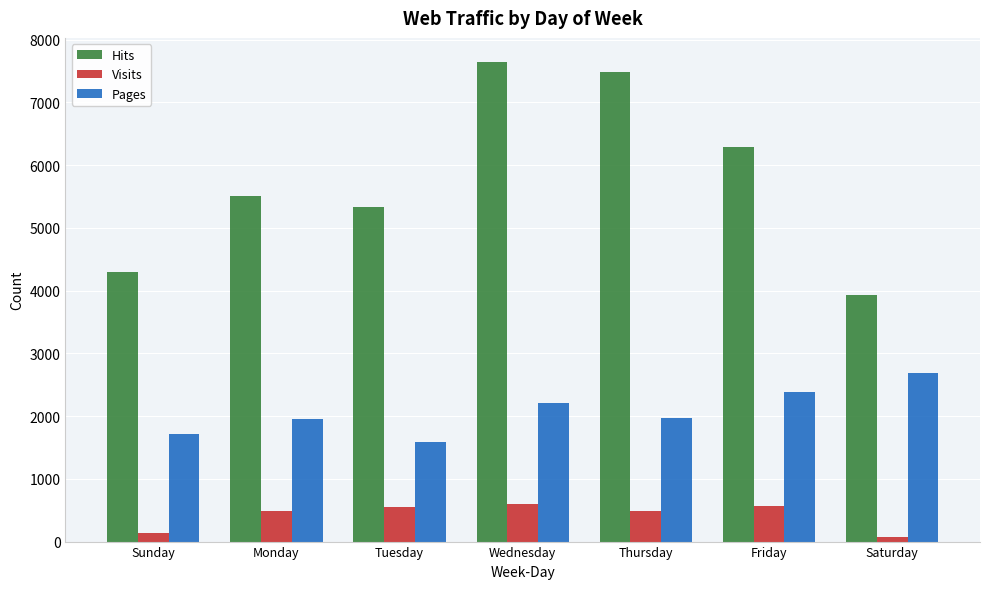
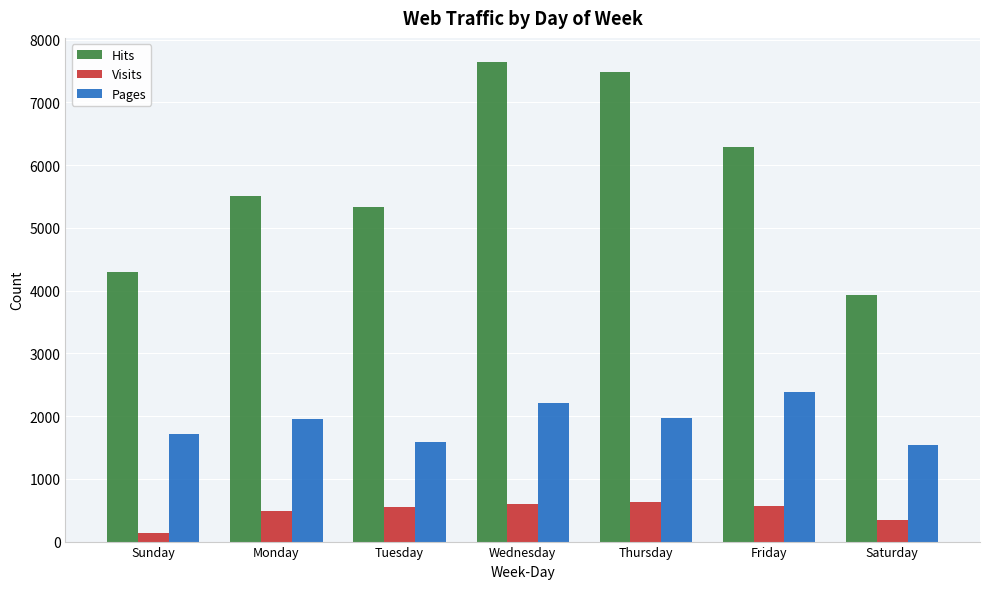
Visits, Thursday: 500 -> 600
Visits, Saturday: 100 -> 300
Pages, Saturday: 2700 -> 1500
